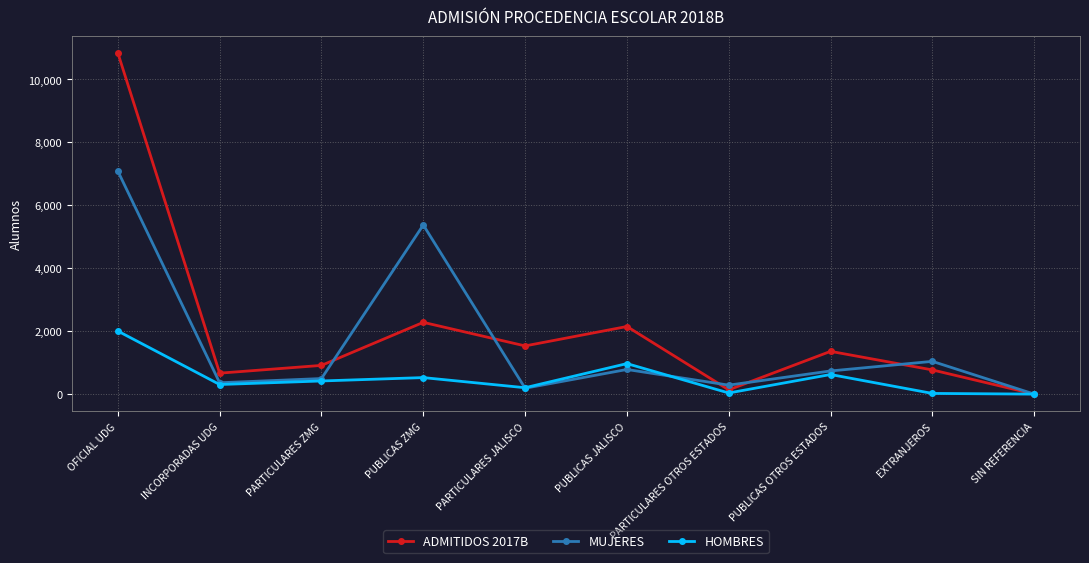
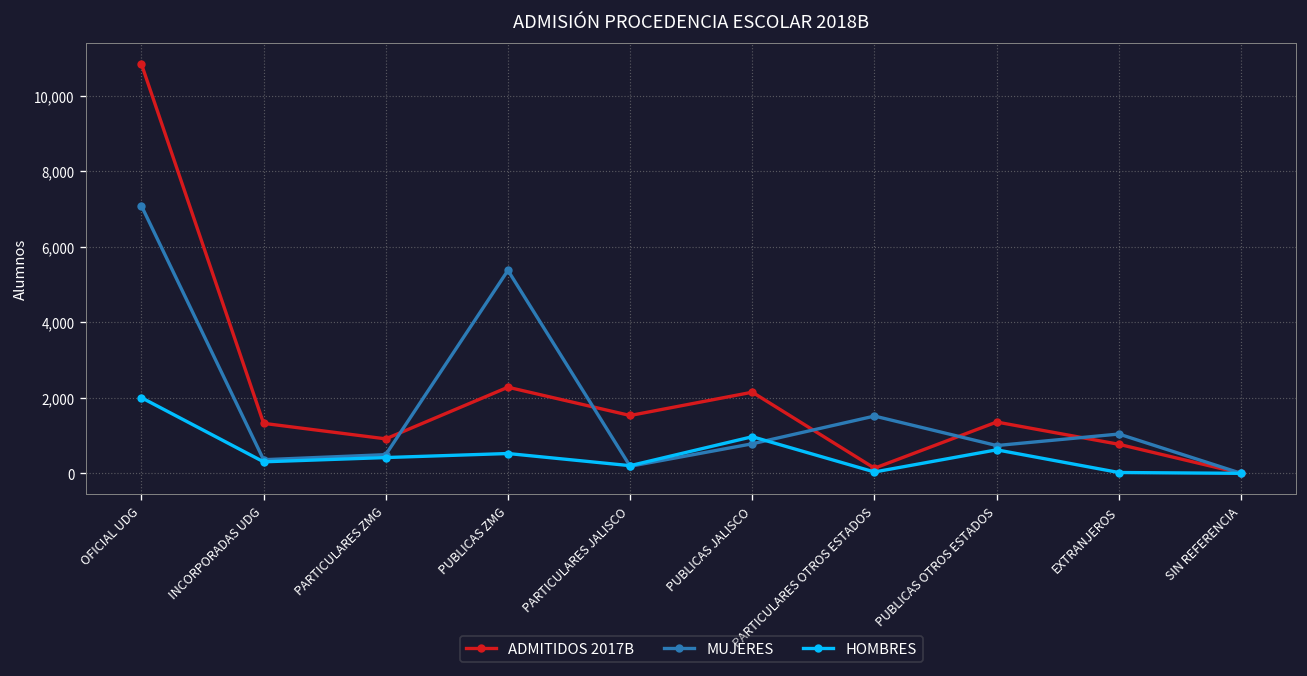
ADMITIDOS 2017B, INCORPORADAS UDG: 700 -> 1,300
MUJERES, PARTICULARES OTROS ESTADOS: 300 -> 1,500
